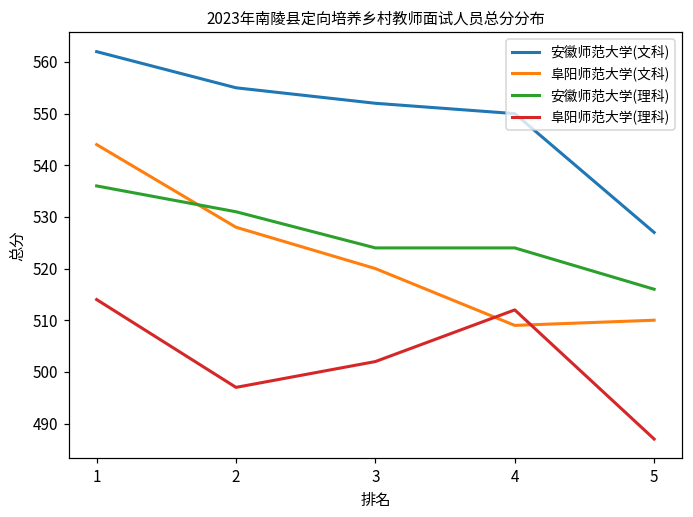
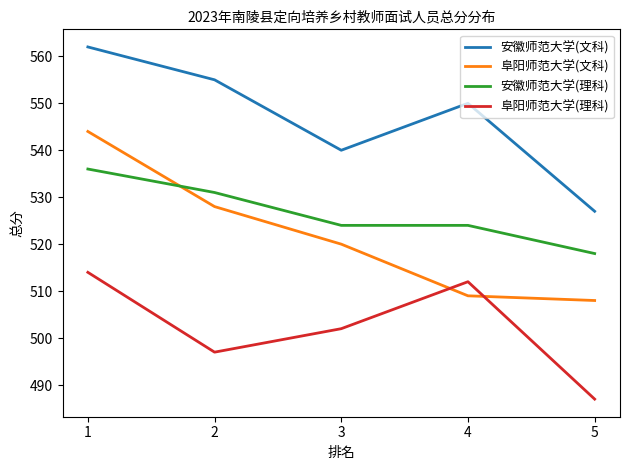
安徽师范大学(文科), 3: 552 -> 540
阜阳师范大学(文科), 5: 510 -> 508
安徽师范大学(理科), 5: 516 -> 518
